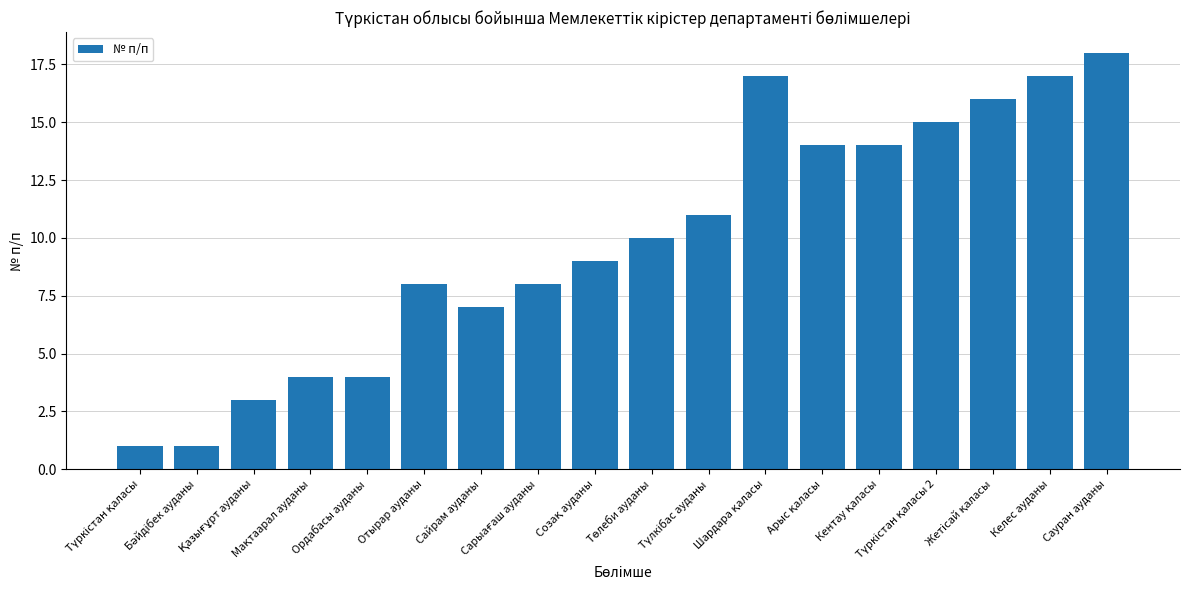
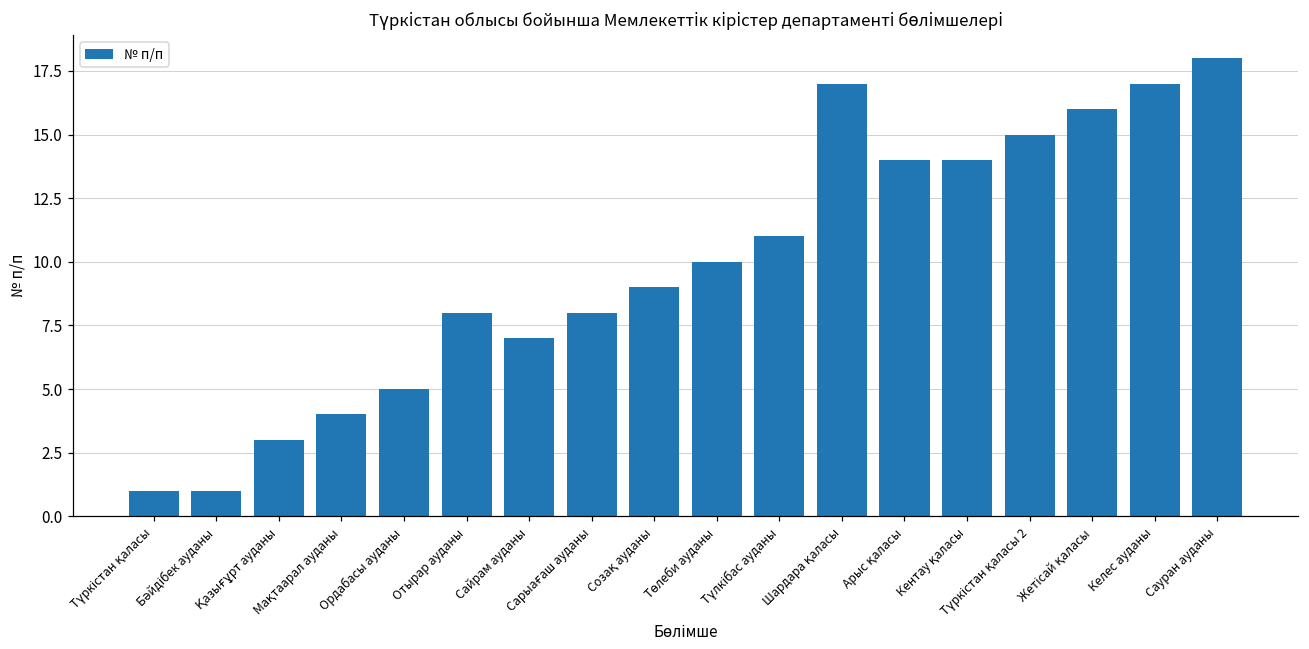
Ордабасы ауданы: 4 -> 5
